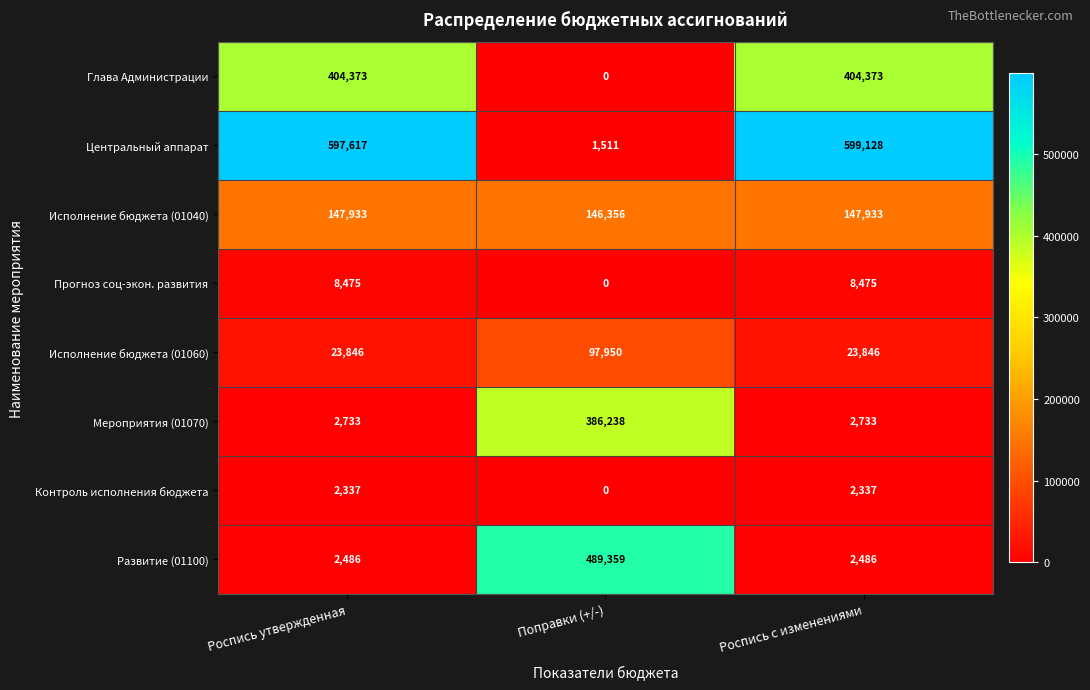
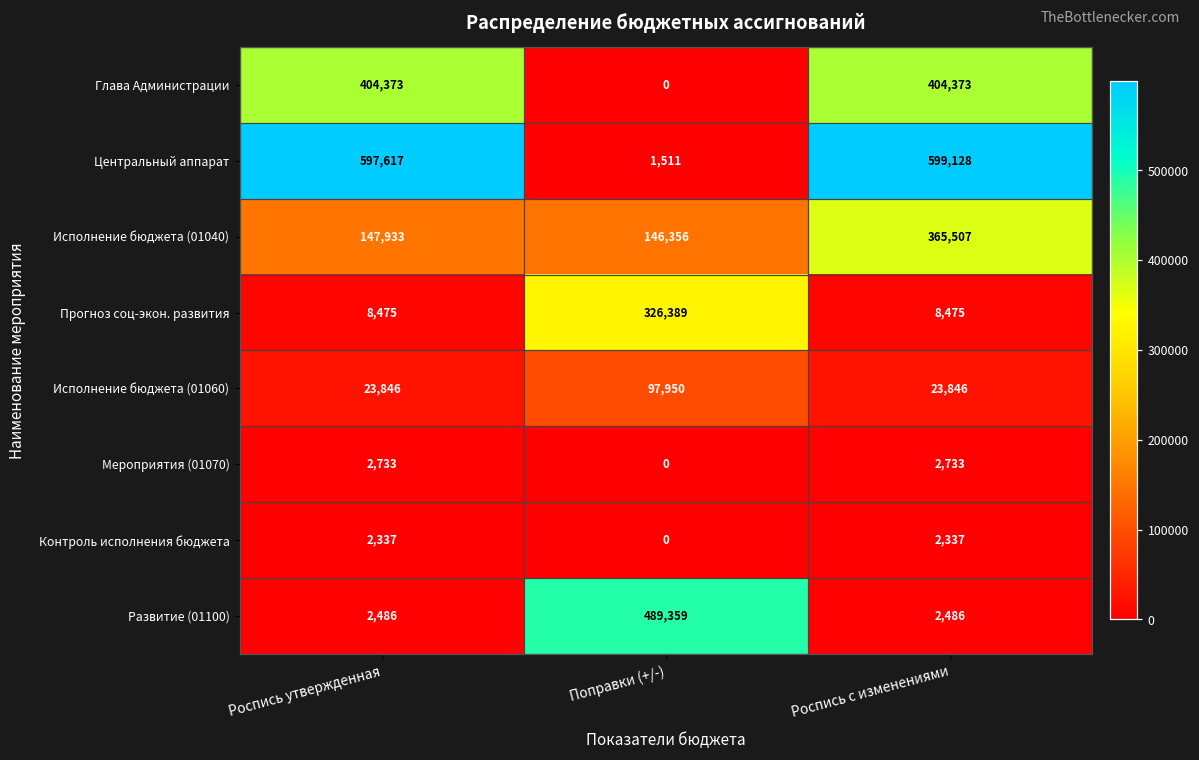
Исполнение бюджета (01040), Роспись с изменениями: 147,933 -> 365,507
Прогноз соц-экон. развития, Поправки (+/-): 0 -> 326,389
Мероприятия (01070), Поправки (+/-): 386,238 -> 0
